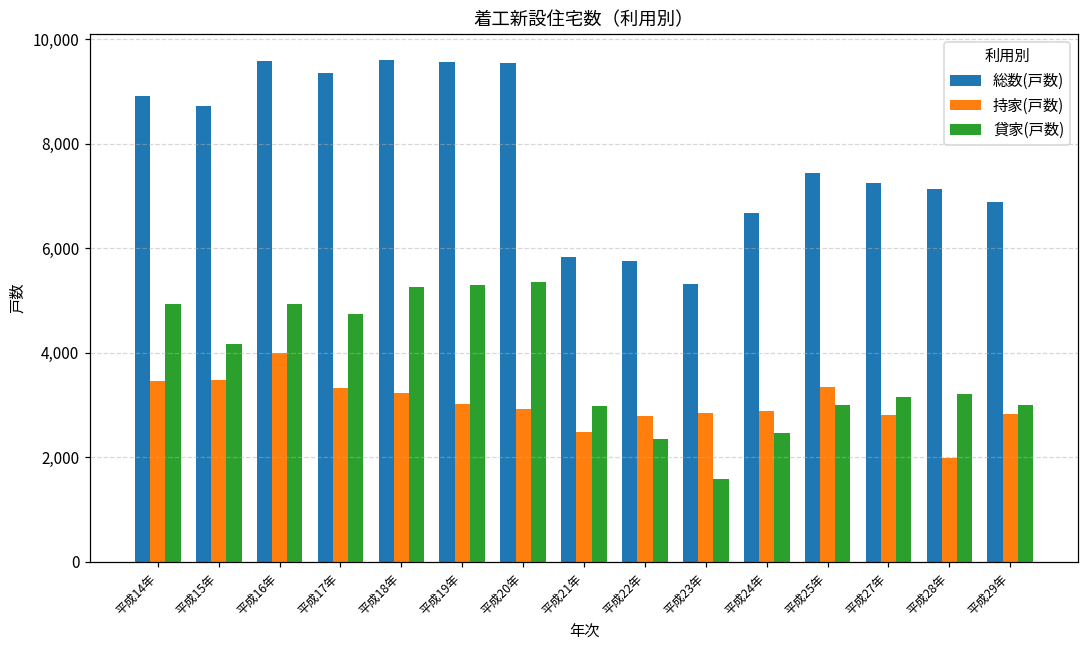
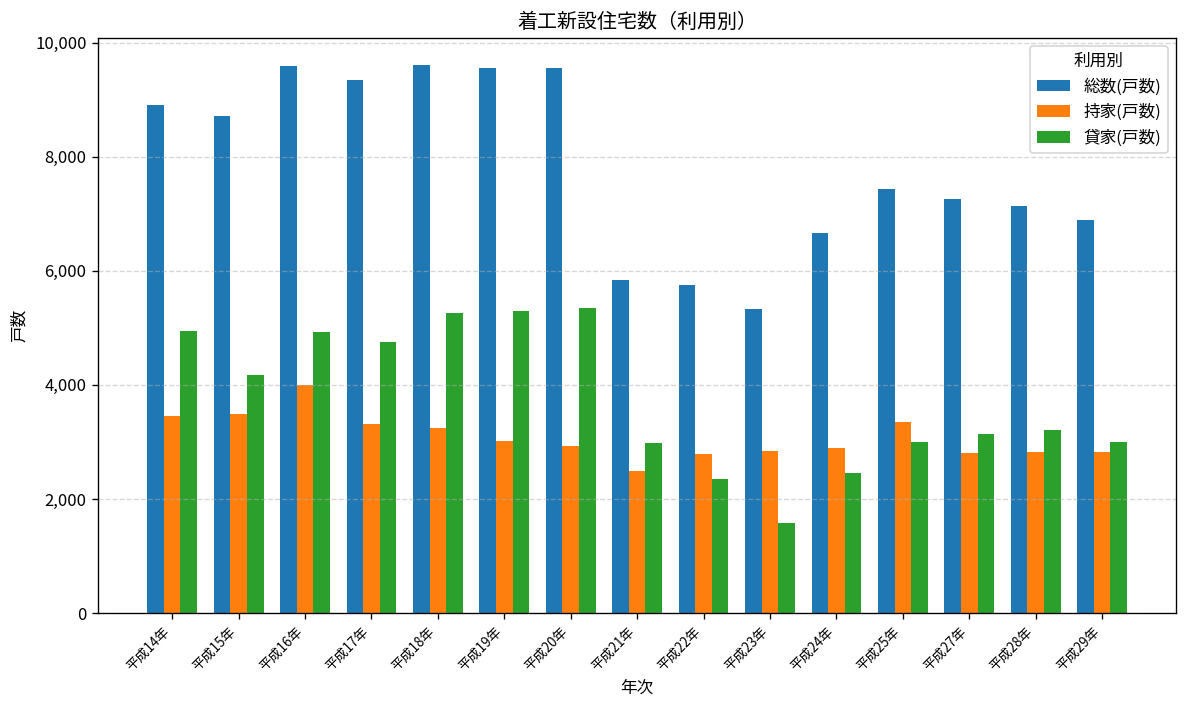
持家(戸数), 平成28年: 2,000 -> 2,800
